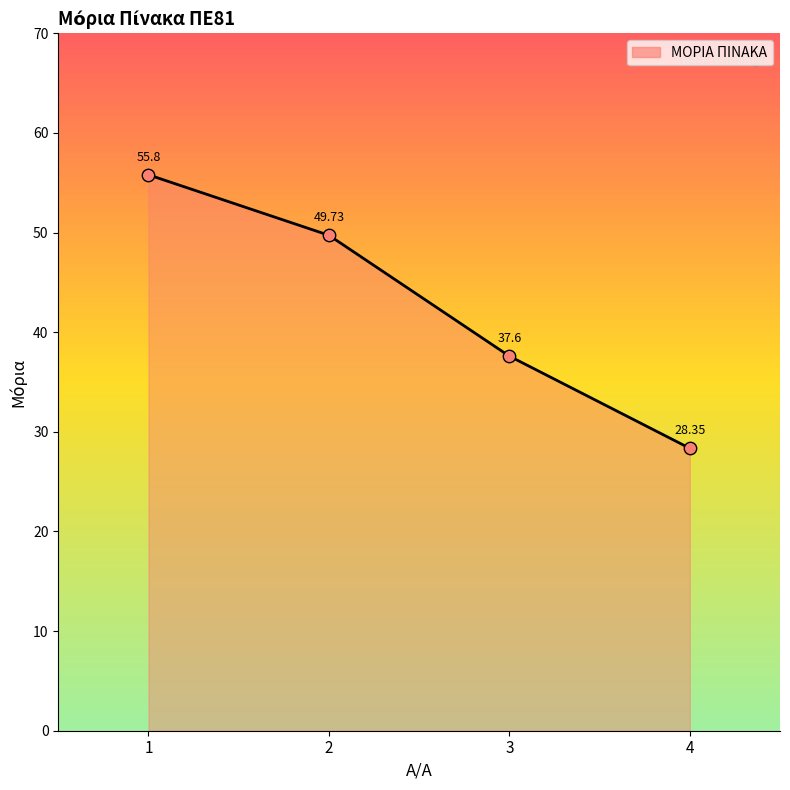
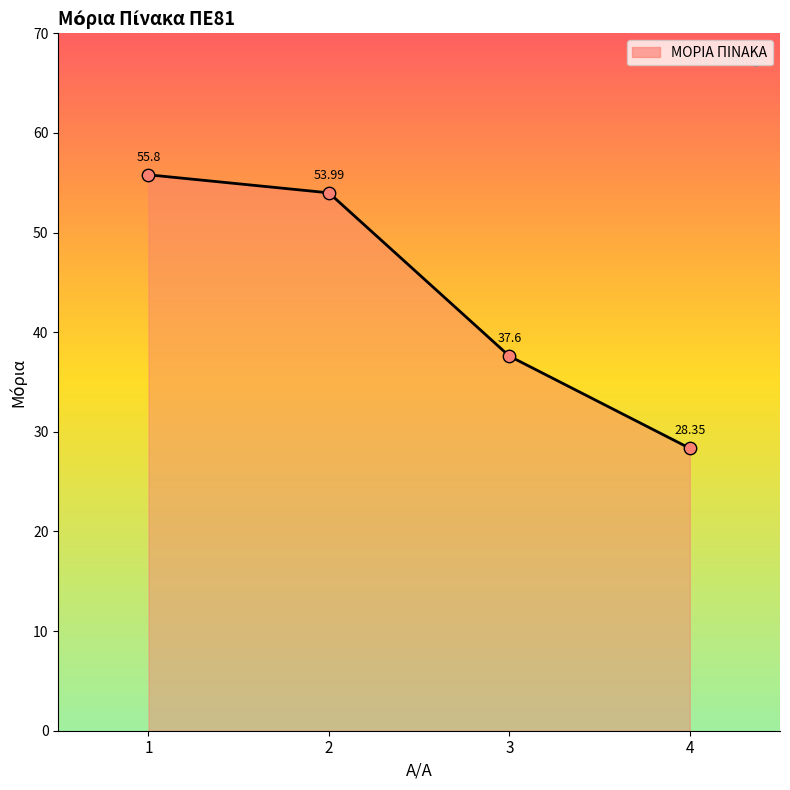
2: 49.73 -> 53.99
